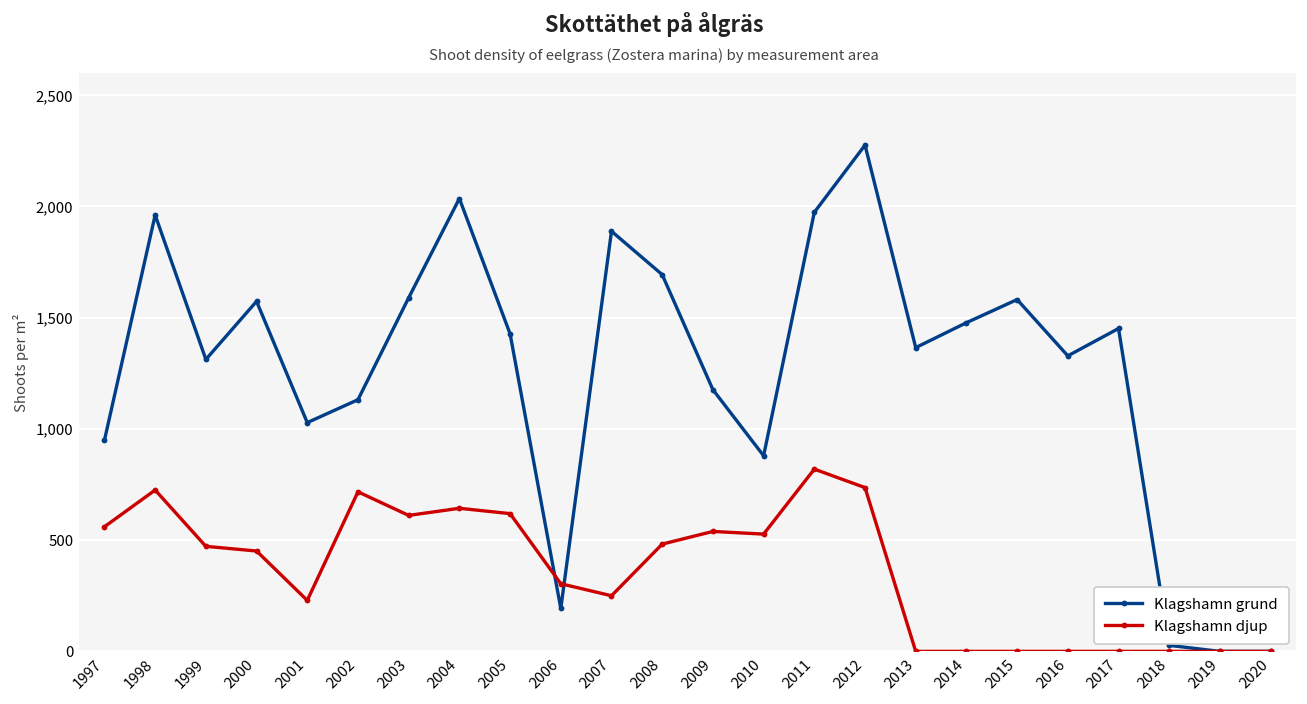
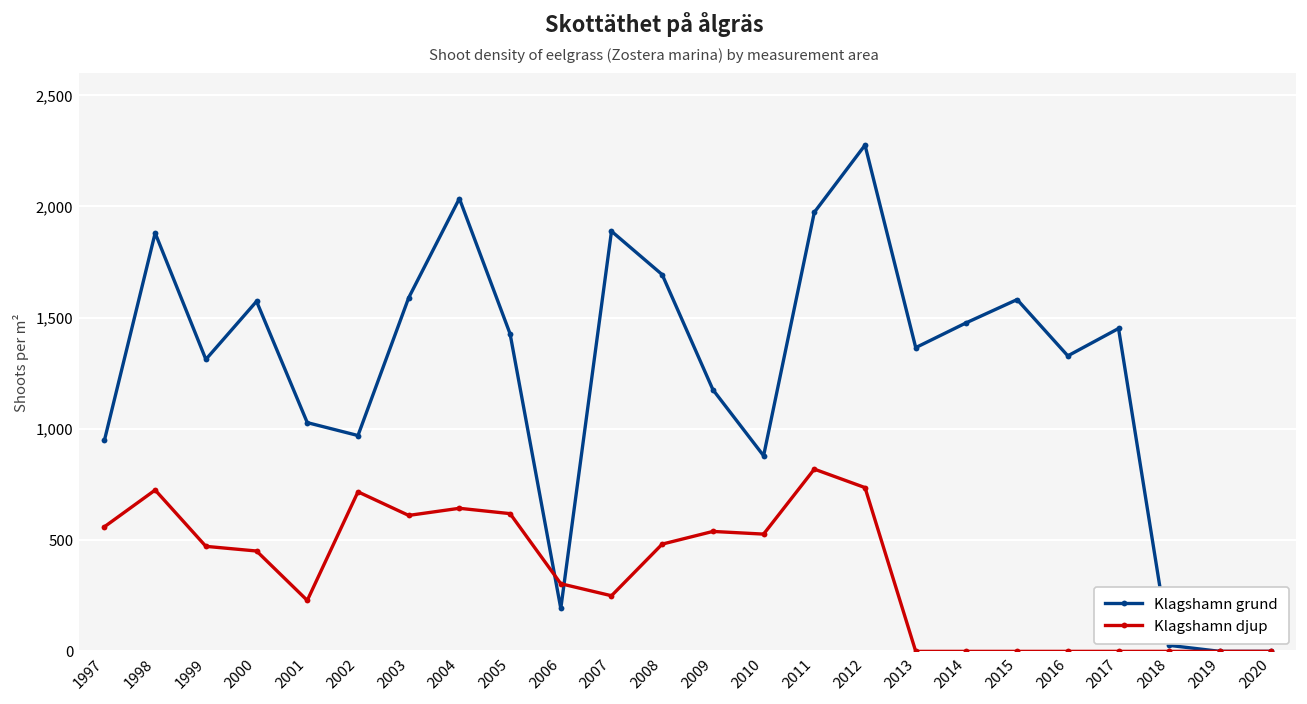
Klagshamn grund, 1998: 1,960 -> 1,880
Klagshamn grund, 2002: 1,130 -> 970
